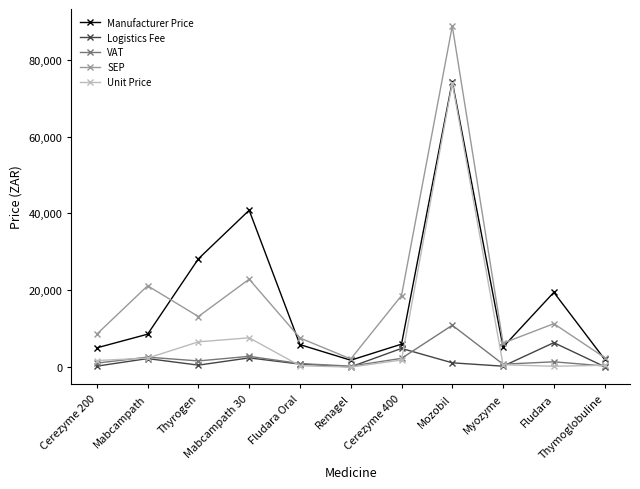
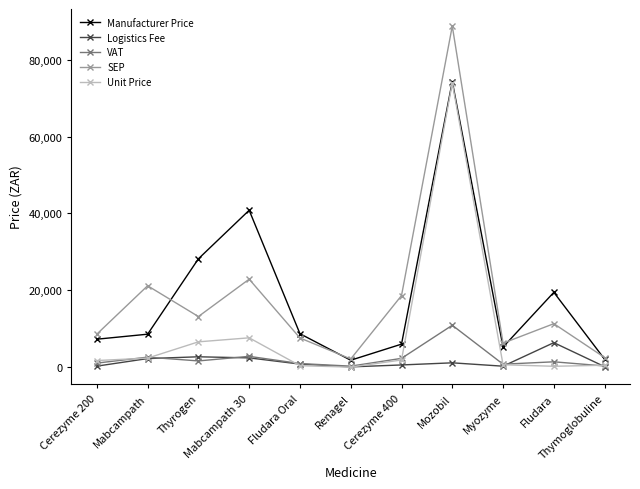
Manufacturer Price, Cerezyme 200: 5,000 -> 7,000
Logistics Fee, Thyrogen: 1,000 -> 3,000
Manufacturer Price, Fludara Oral: 6,000 -> 9,000
Logistics Fee, Cerezyme 400: 5,000 -> 1,000
